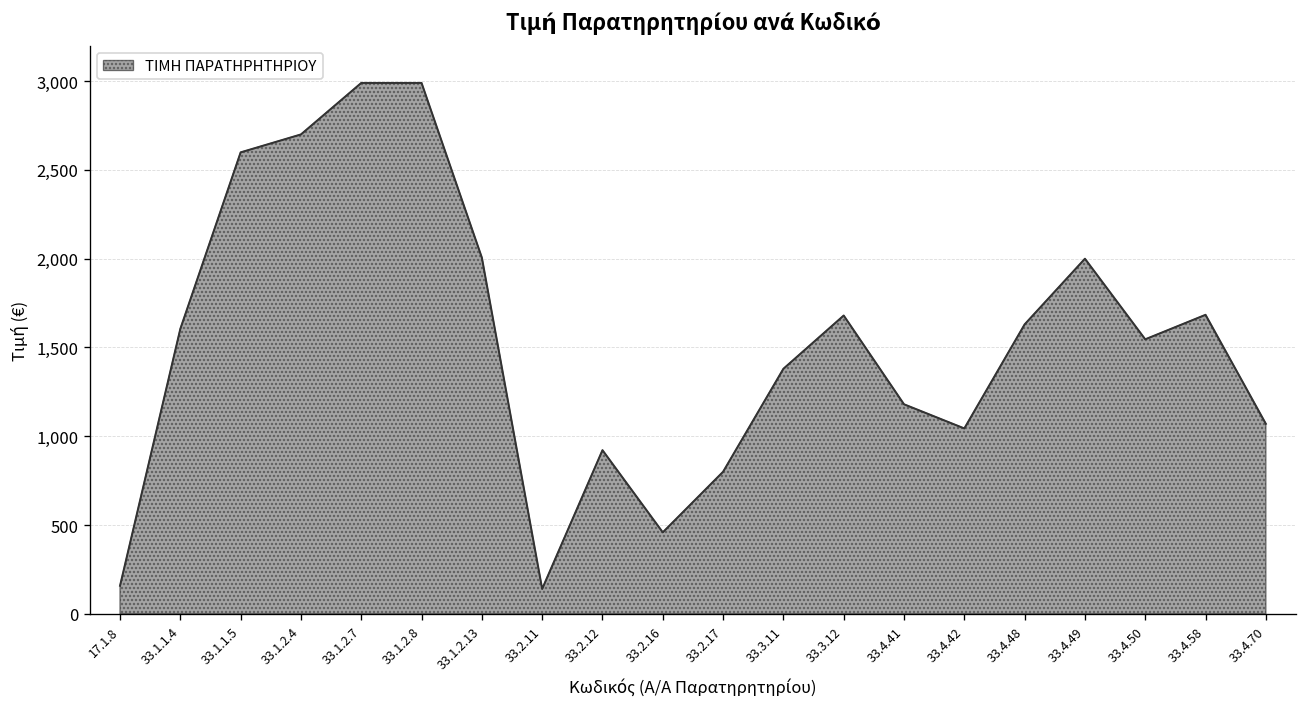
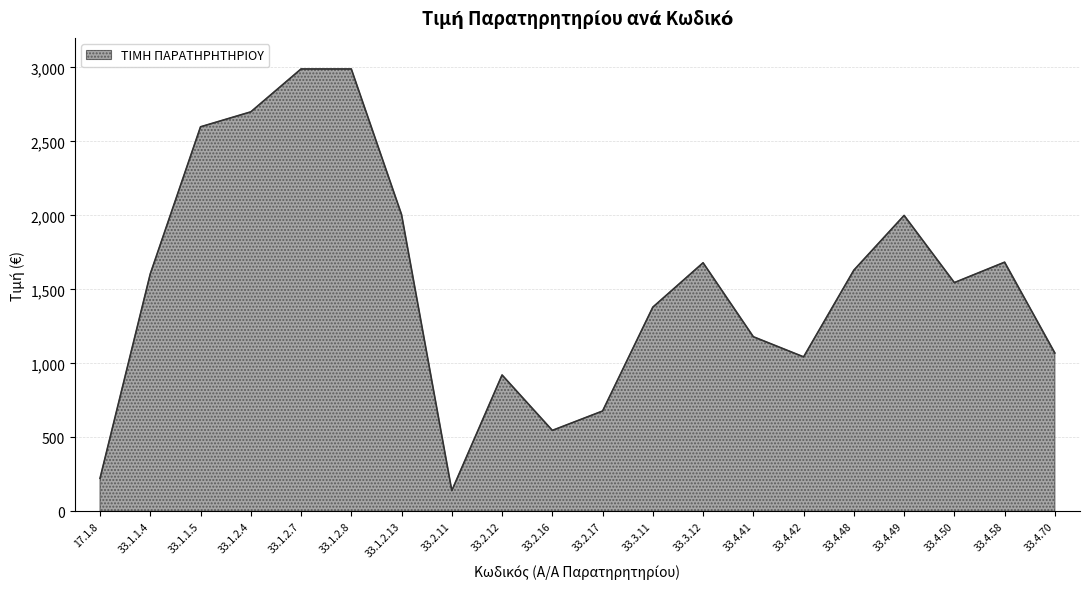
17.1.8: 160 -> 220
33.2.16: 460 -> 550
33.2.17: 800 -> 680
